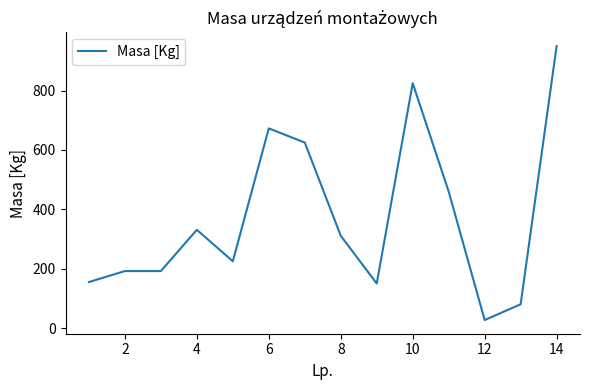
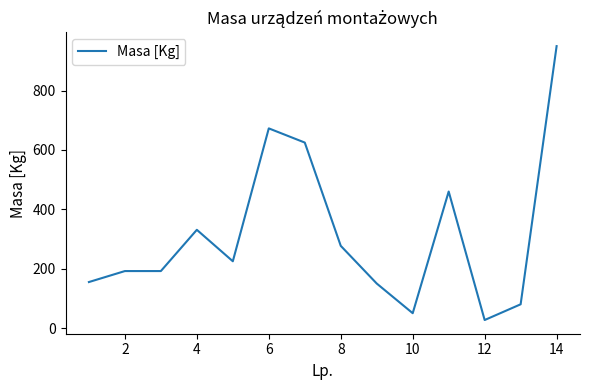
8: 310 -> 280
10: 830 -> 50
